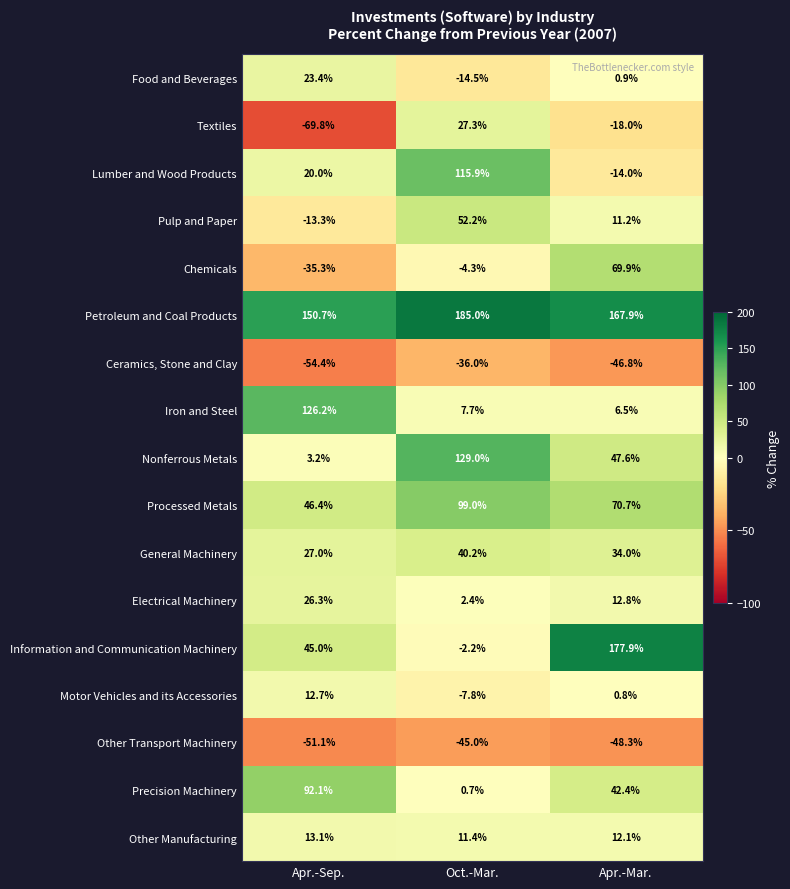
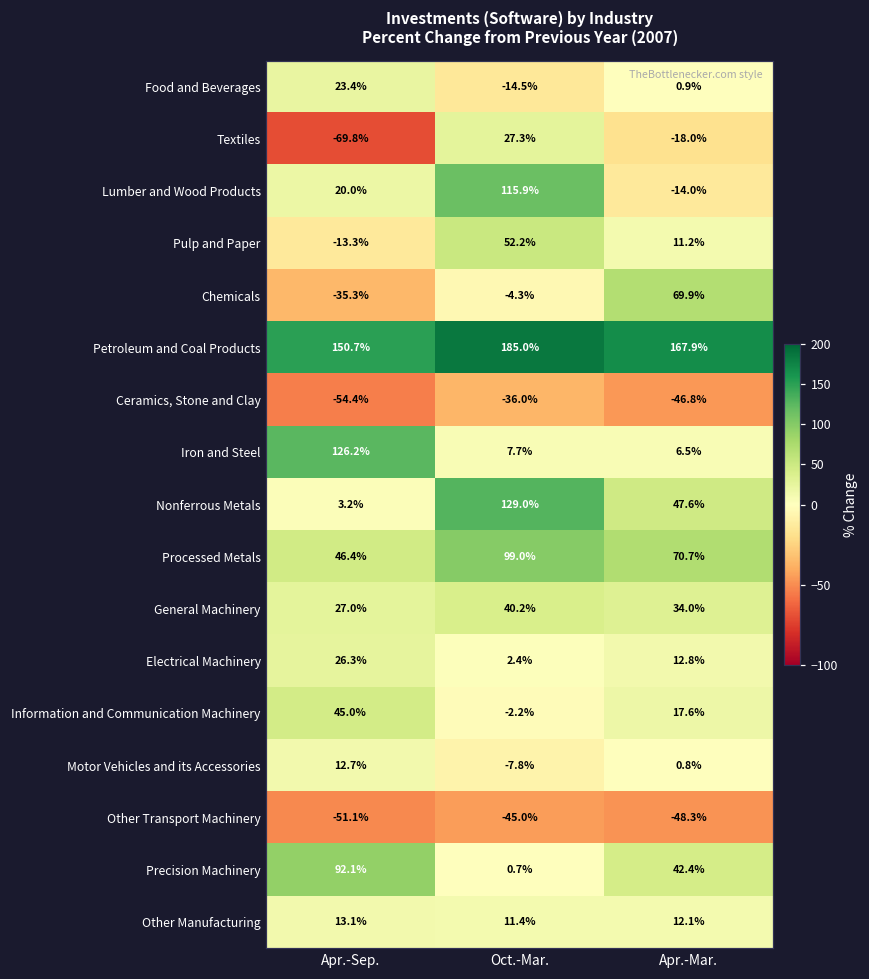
Information and Communication Machinery, Apr.-Mar.: 177.9% -> 17.6%
